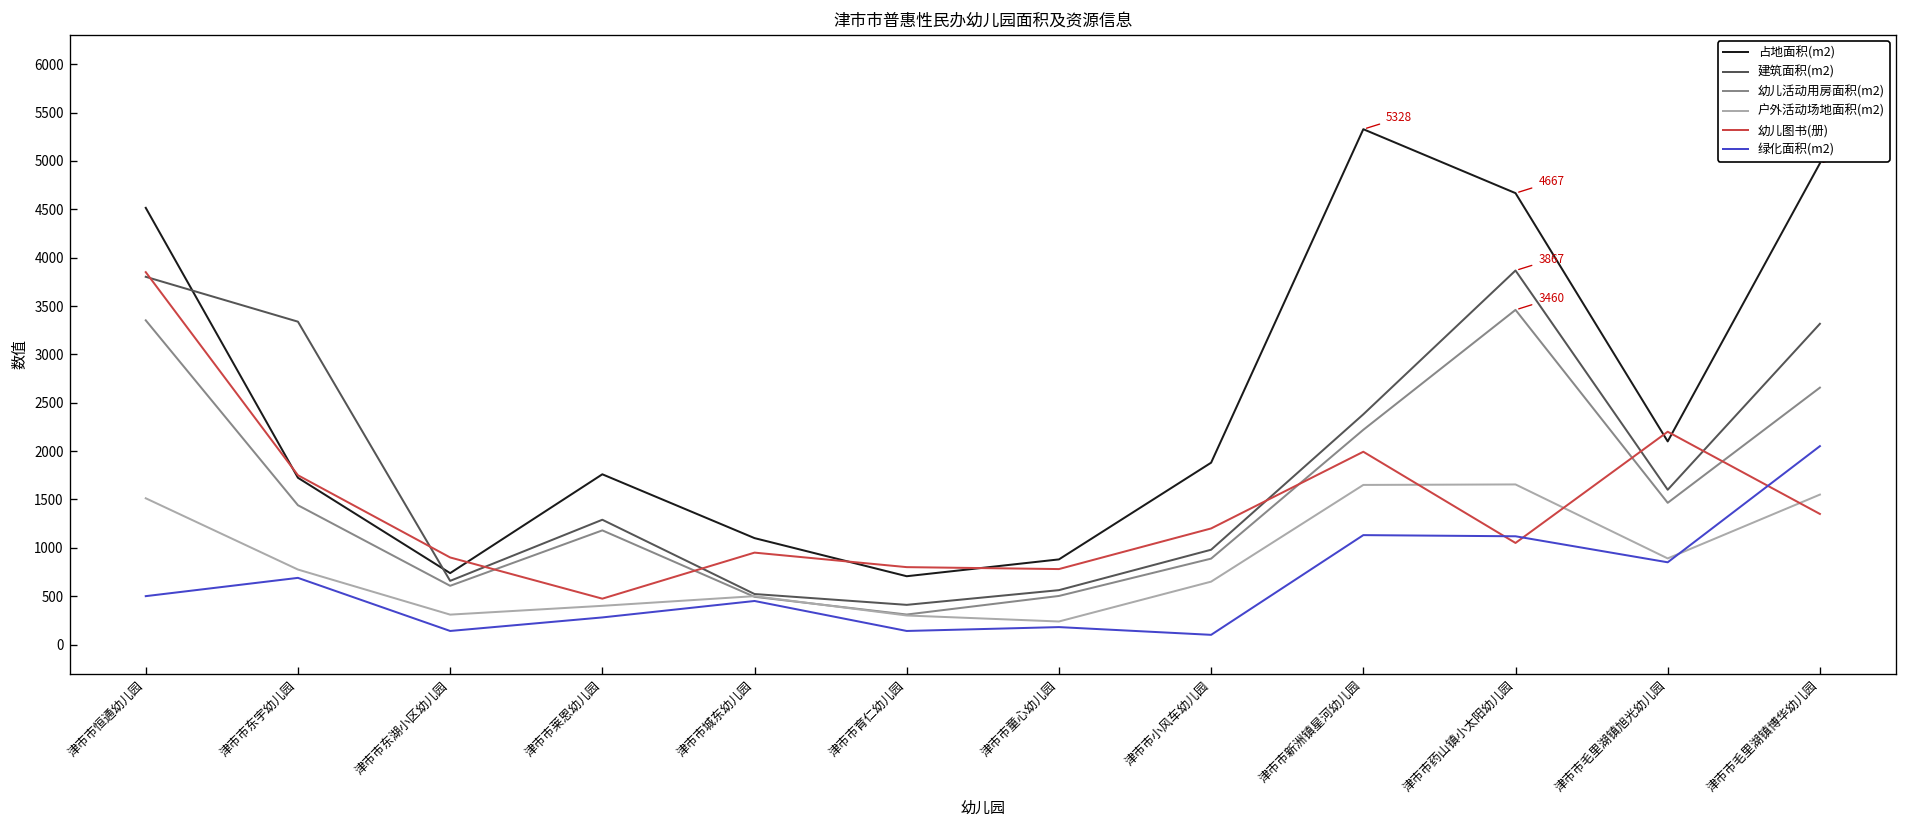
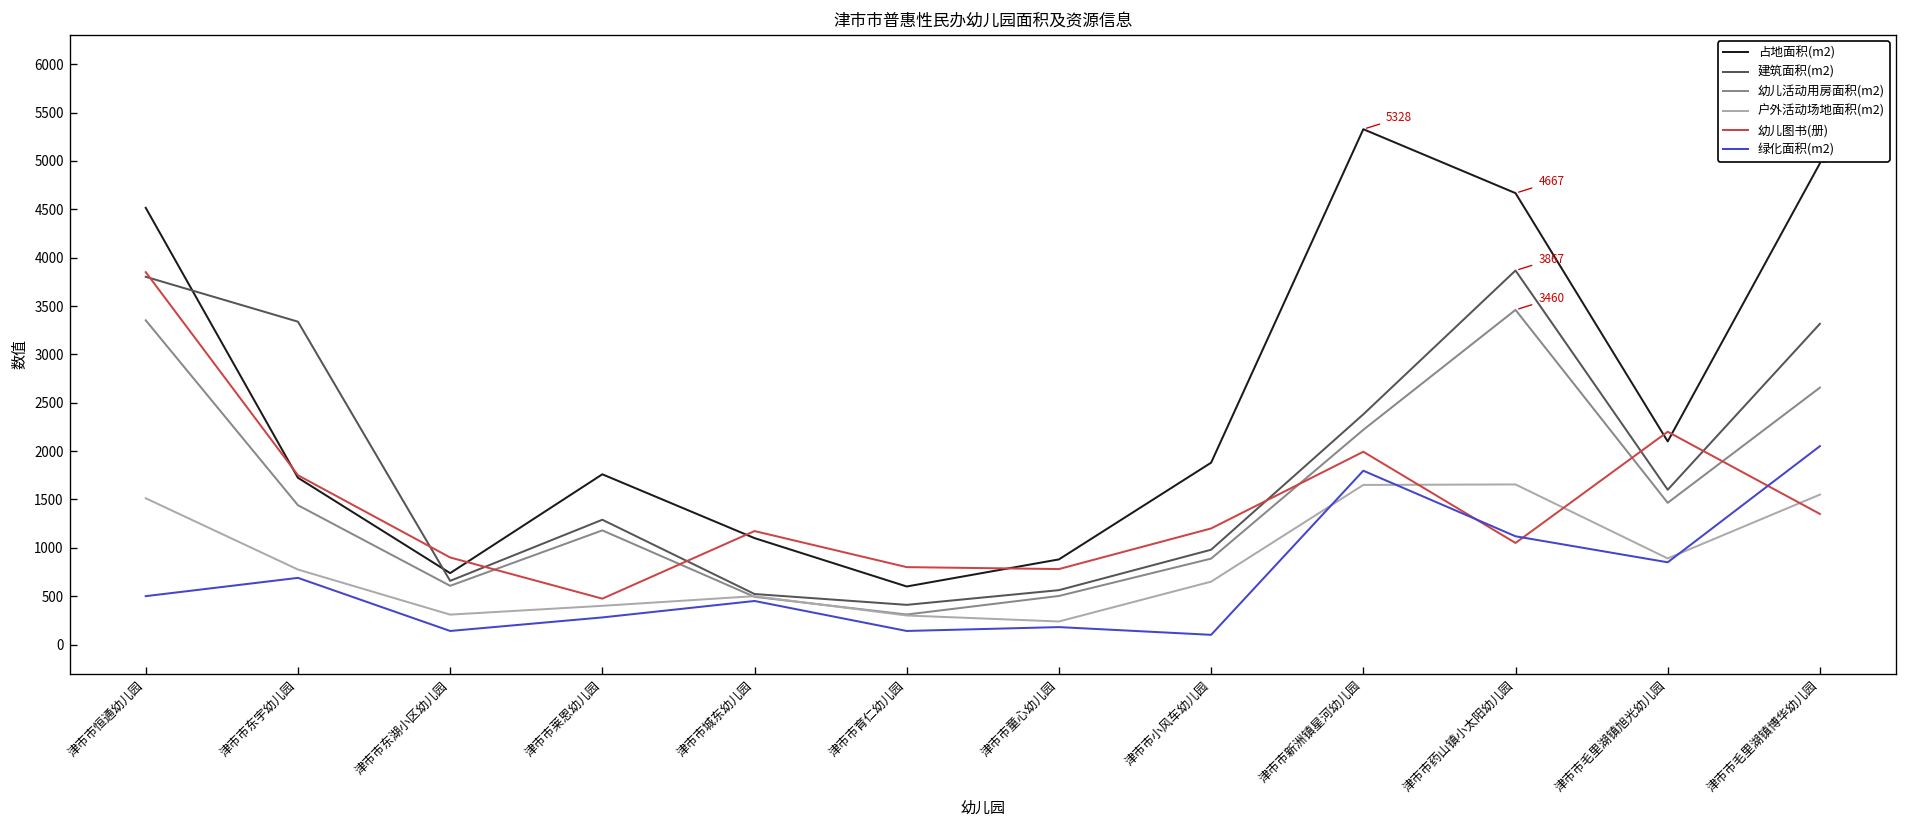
幼儿图书(册), 津市市城东幼儿园: 1000 -> 1200
占地面积(m2), 津市市育仁幼儿园: 700 -> 600
绿化面积(m2), 津市市新洲镇星河幼儿园: 1100 -> 1800
